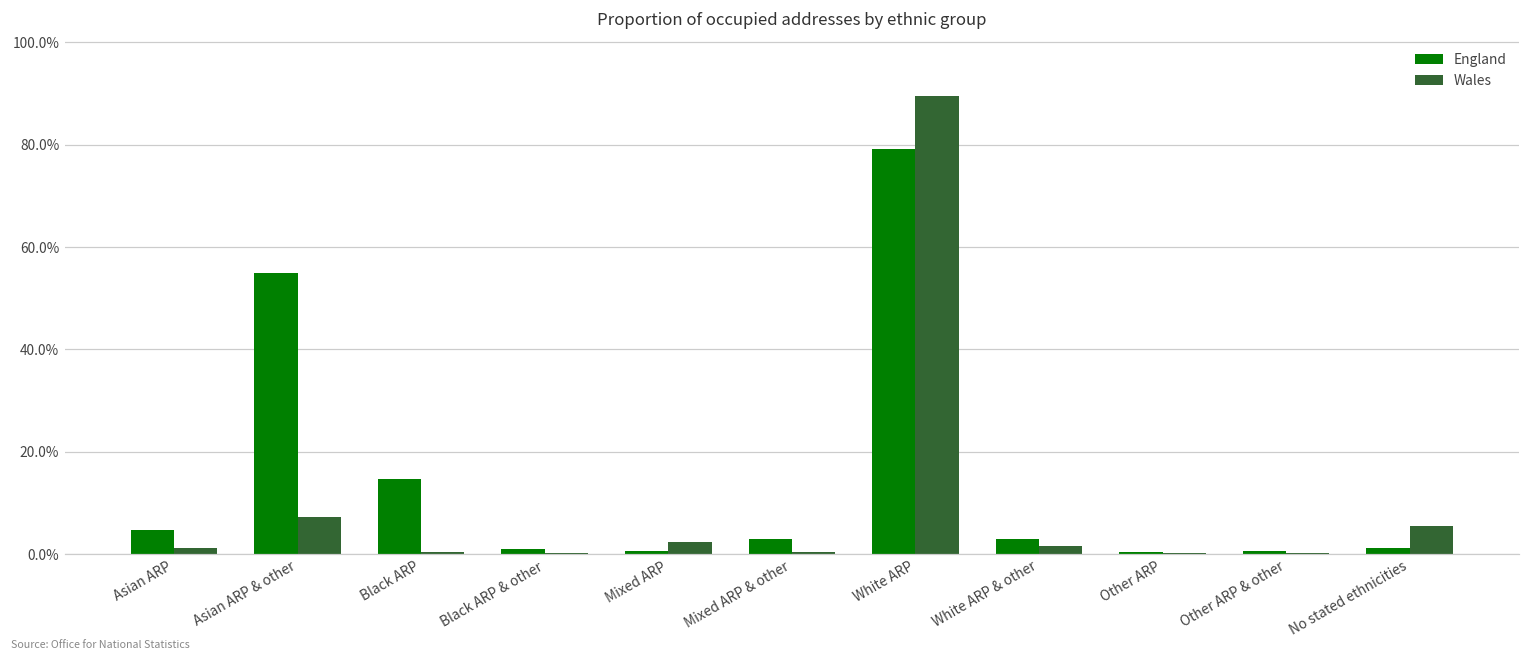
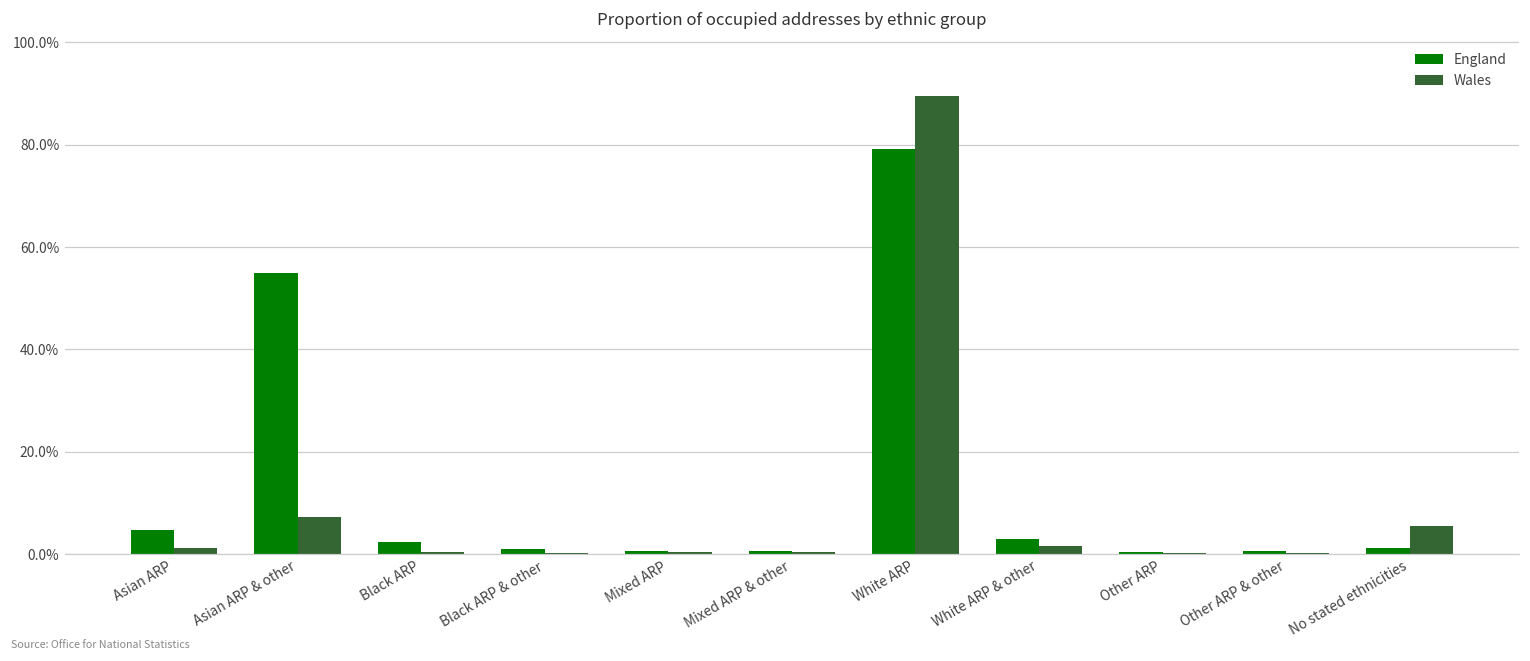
England, Black ARP: 15% -> 2%
Wales, Mixed ARP: 2% -> 1%
England, Mixed ARP & other: 3% -> 1%
